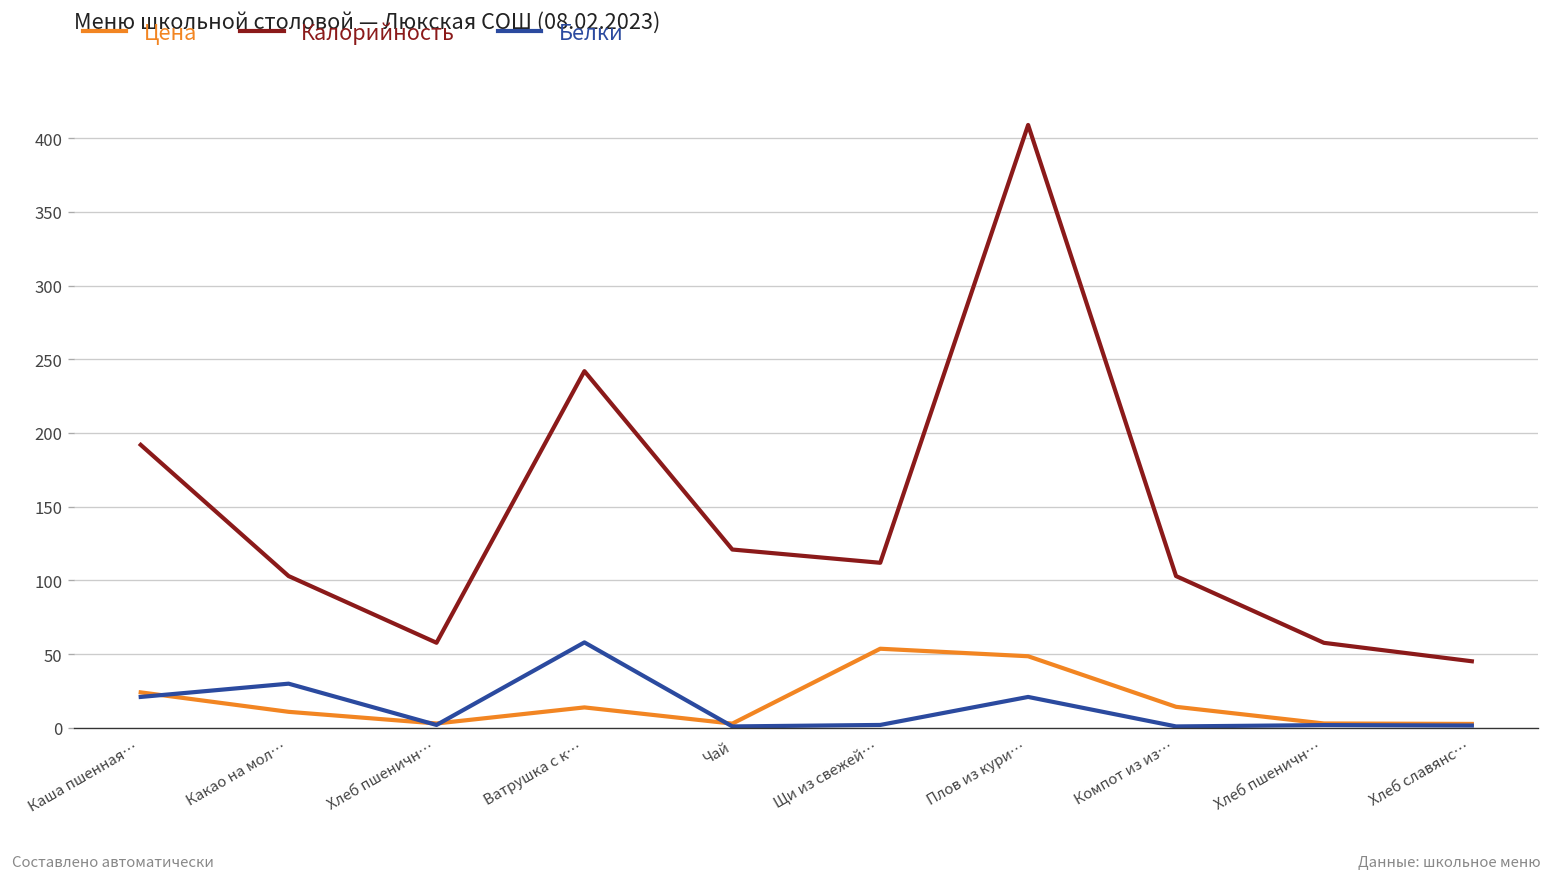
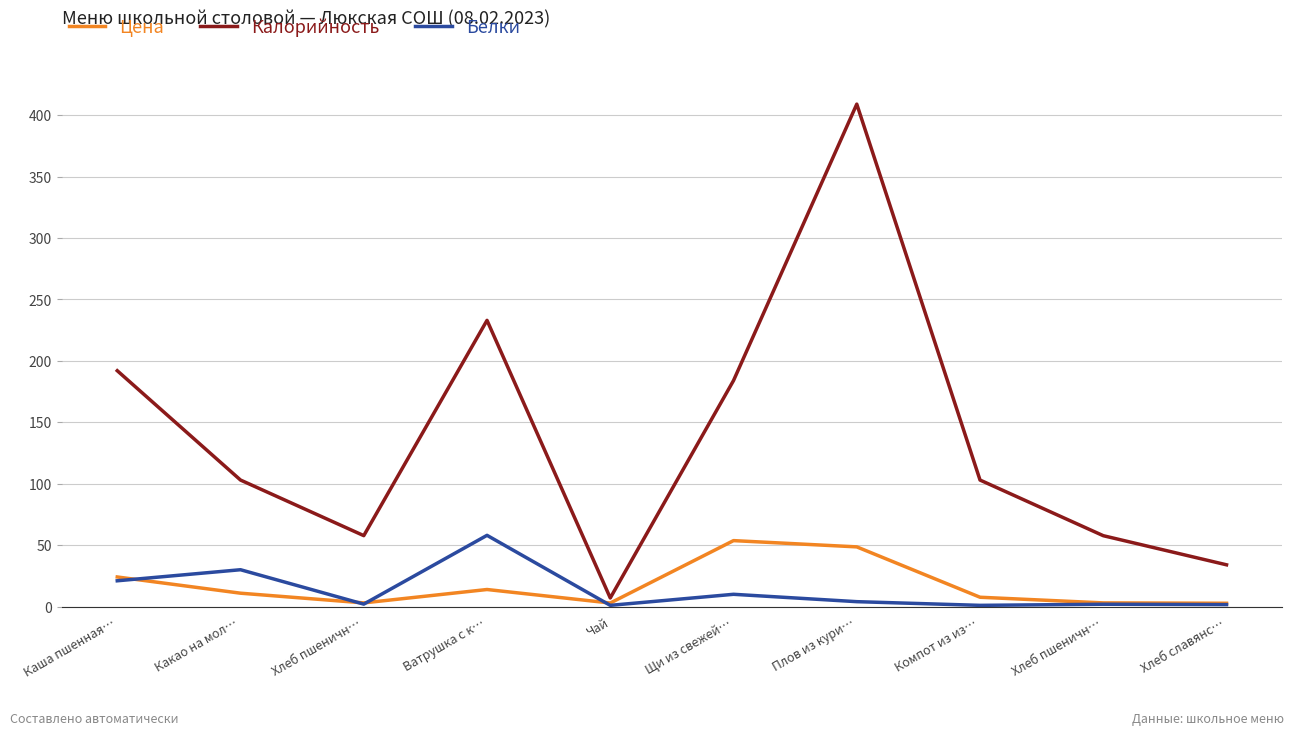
Калорийность, Ватрушка с к…: 242 -> 233
Калорийность, Чай: 121 -> 7
Калорийность, Щи из свежей…: 112 -> 184
Белки, Щи из свежей…: 2 -> 10
Белки, Плов из кури…: 21 -> 4
Цена, Компот из из…: 14 -> 8
Калорийность, Хлеб славянс…: 45 -> 34
